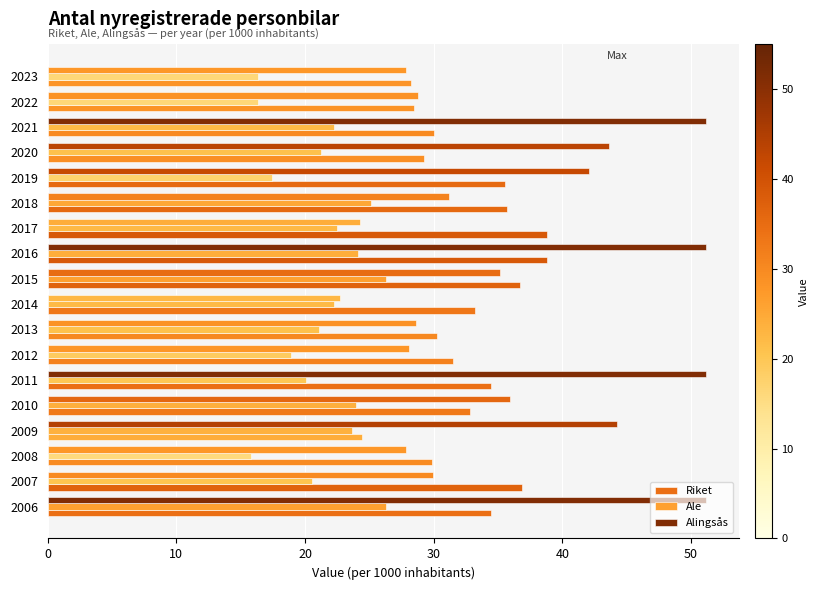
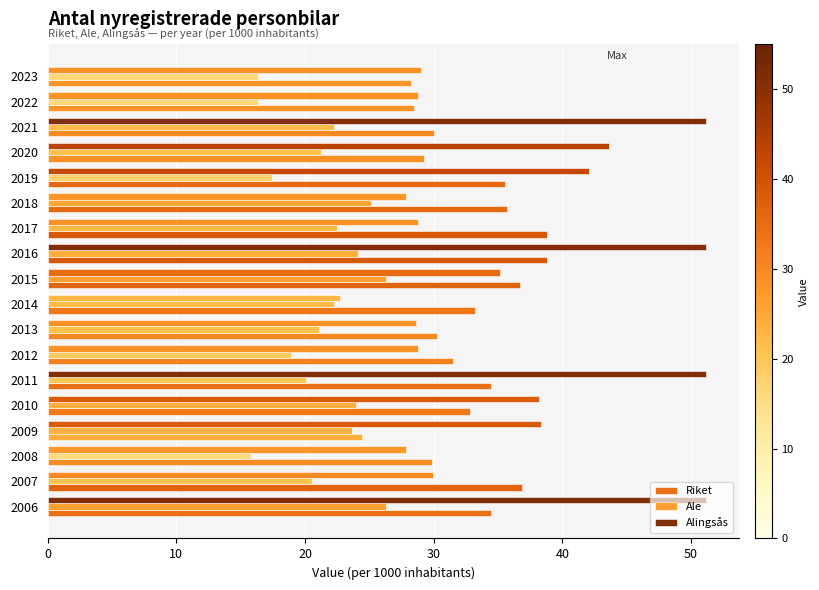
Alingsås, 2023: 27.9 -> 29.0
Alingsås, 2018: 31.2 -> 27.9
Alingsås, 2017: 24.3 -> 28.8
Alingsås, 2012: 28.1 -> 28.8
Alingsås, 2010: 35.9 -> 38.2
Alingsås, 2009: 44.3 -> 38.4
